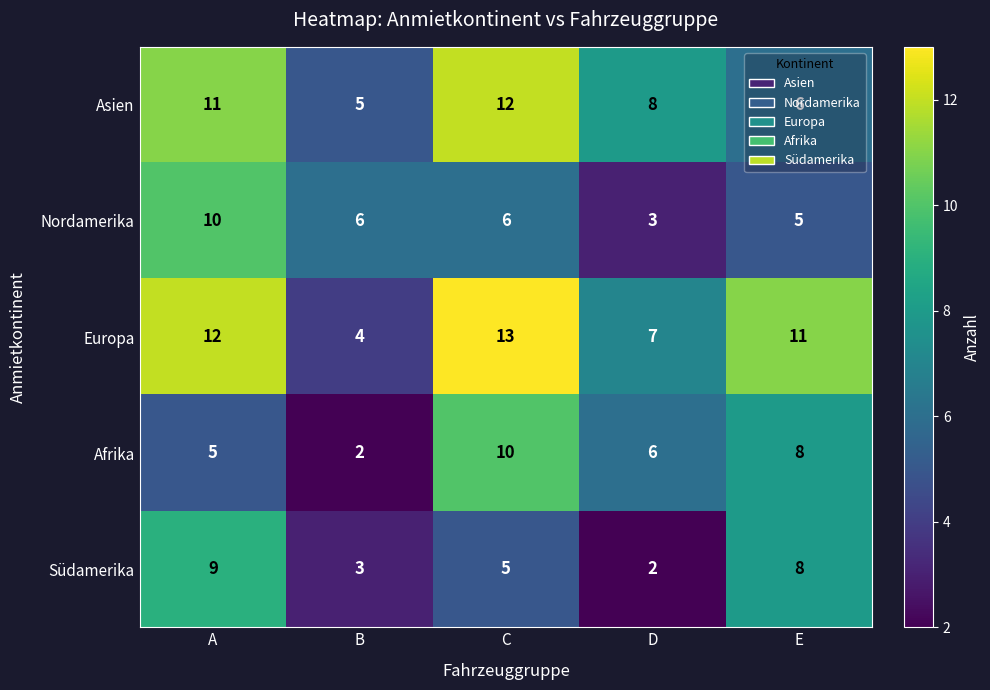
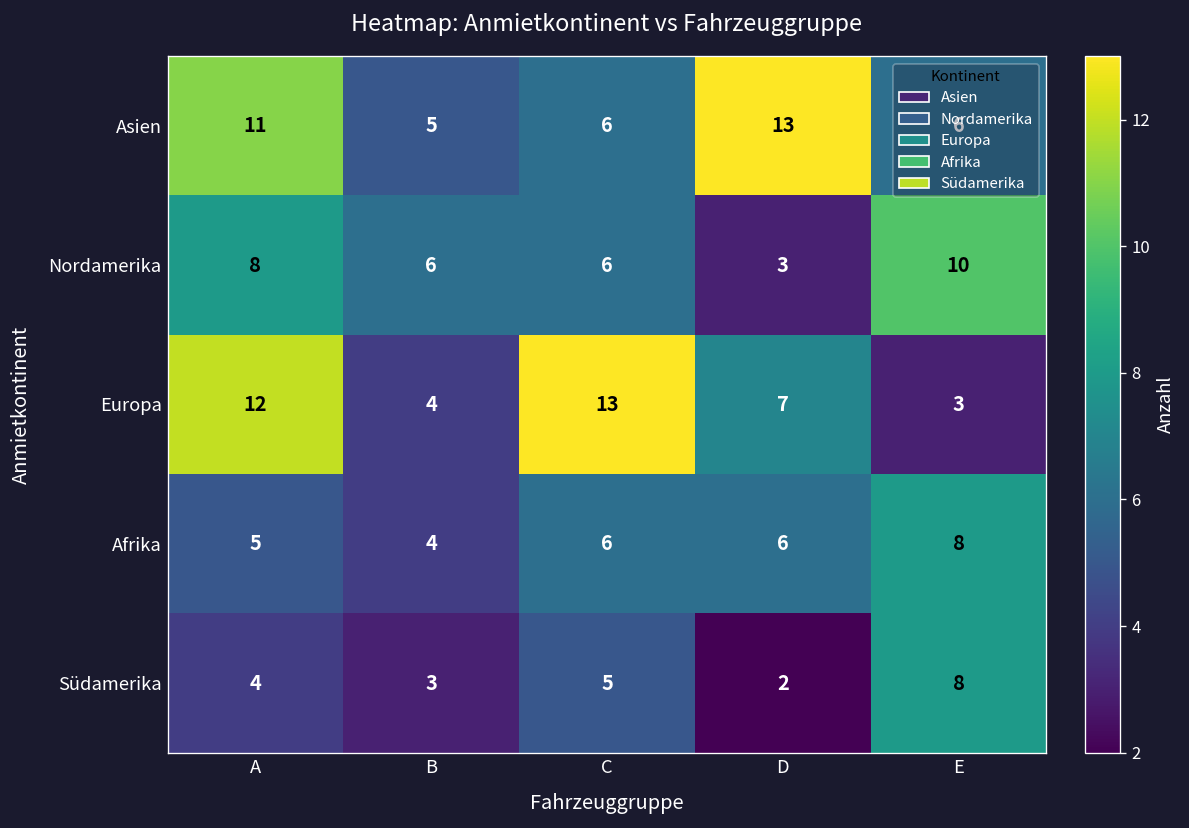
Asien, C: 12 -> 6
Asien, D: 8 -> 13
Nordamerika, A: 10 -> 8
Nordamerika, E: 5 -> 10
Europa, E: 11 -> 3
Afrika, B: 2 -> 4
Afrika, C: 10 -> 6
Südamerika, A: 9 -> 4
